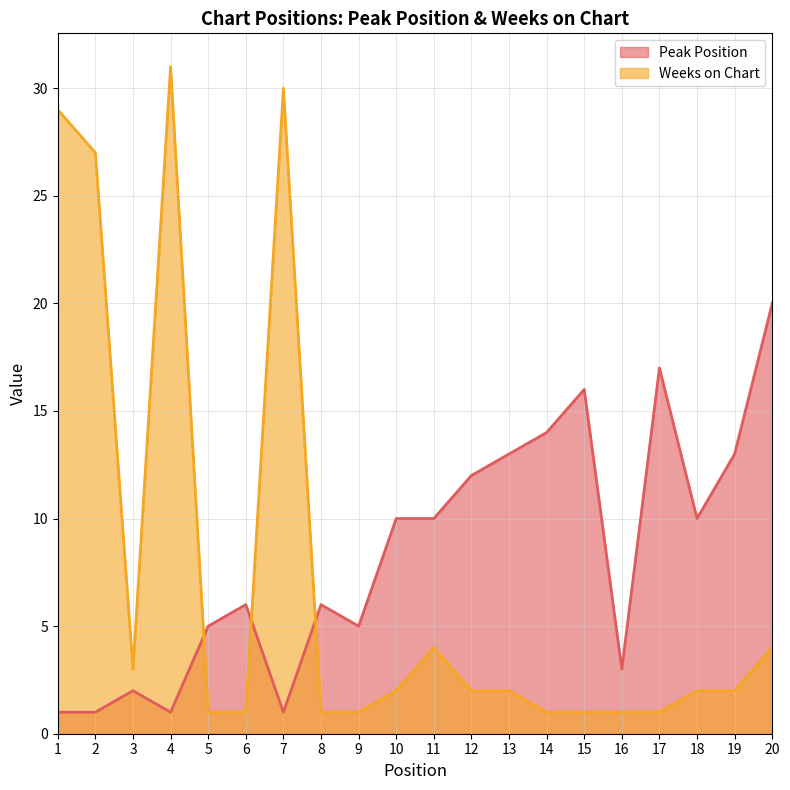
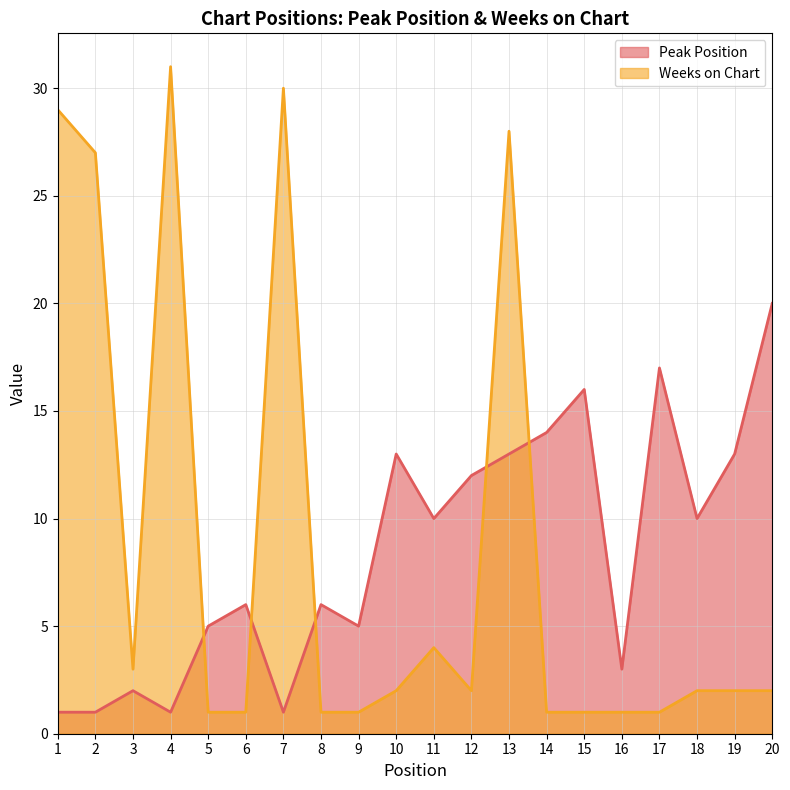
Peak Position, 10: 10 -> 13
Weeks on Chart, 13: 2 -> 28
Weeks on Chart, 20: 4 -> 2
